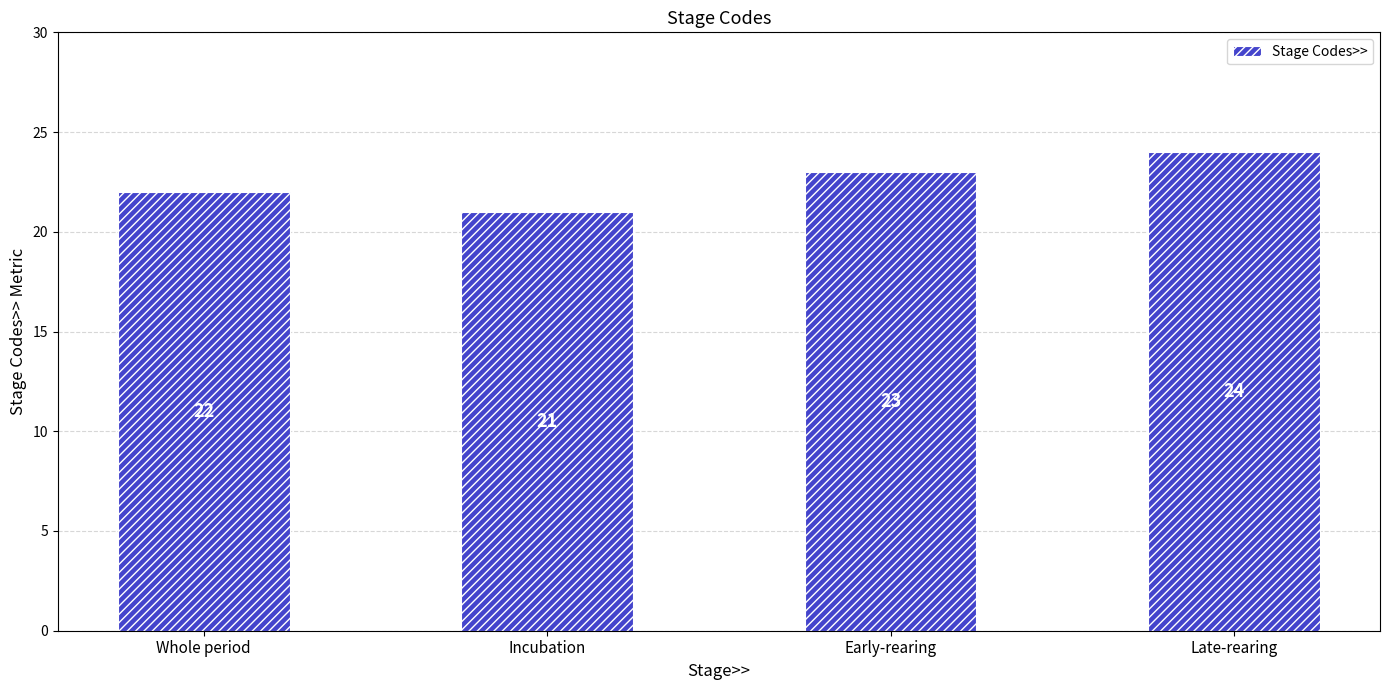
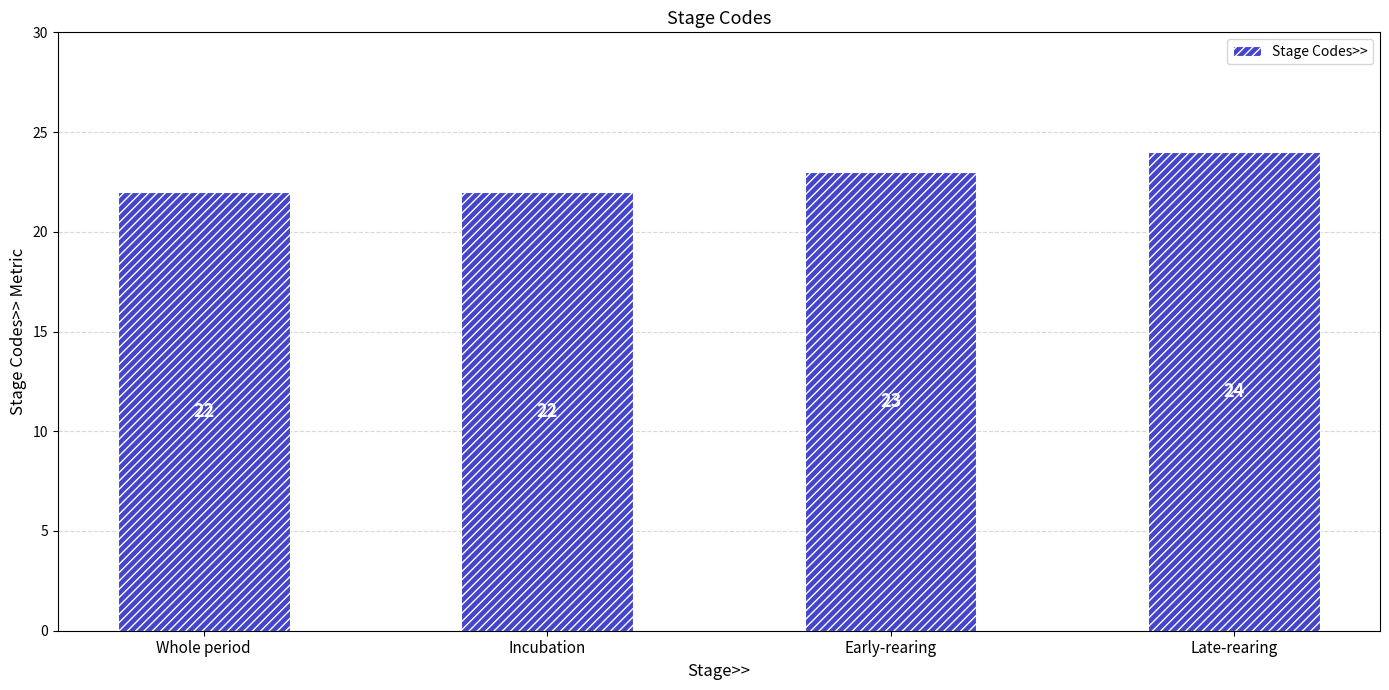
Incubation: 21 -> 22
